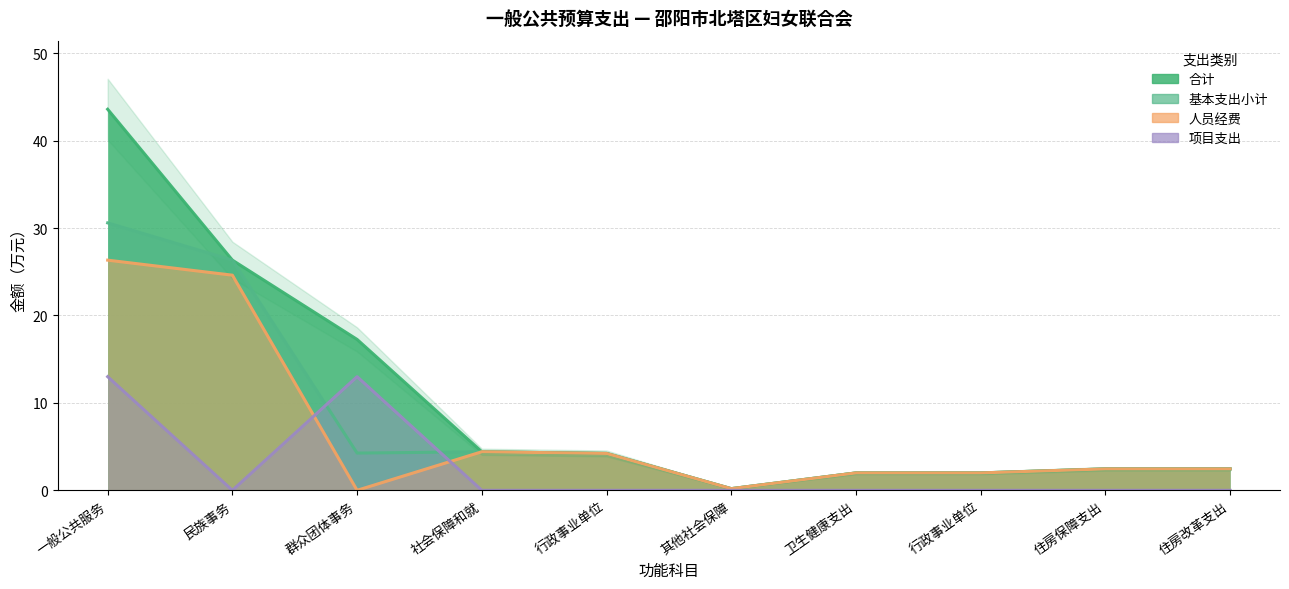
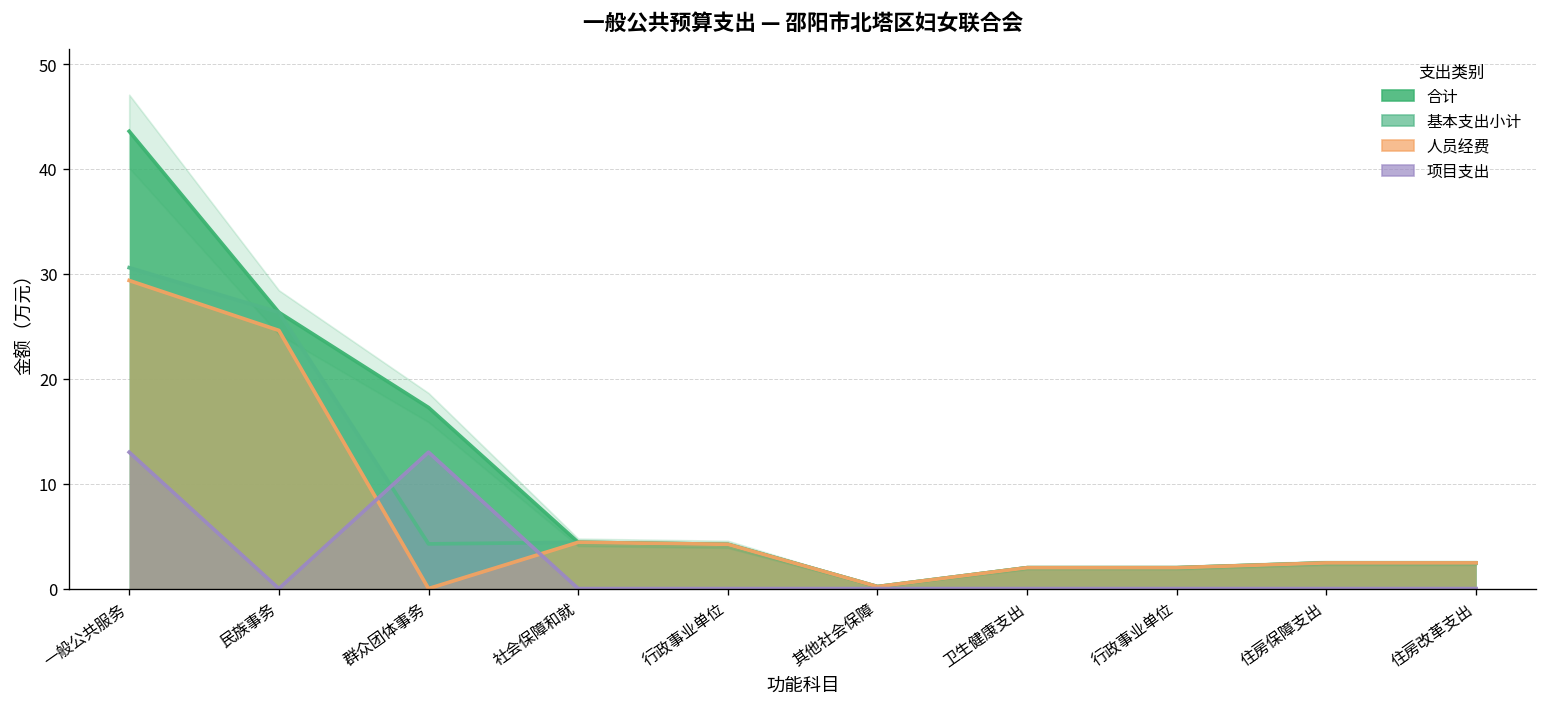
人员经费, 一般公共服务: 26 -> 29
